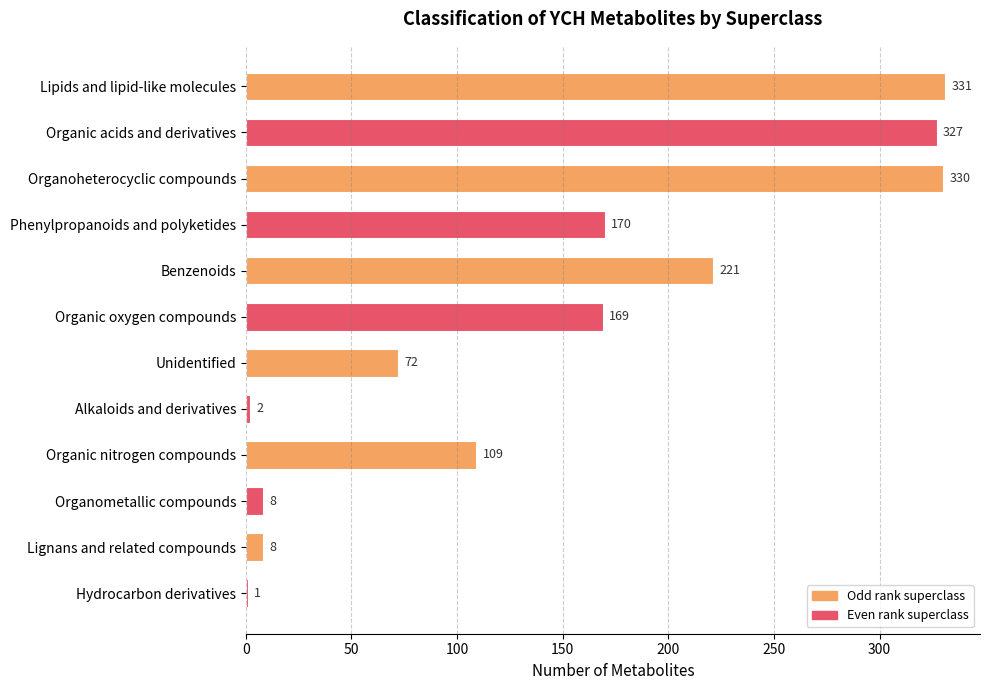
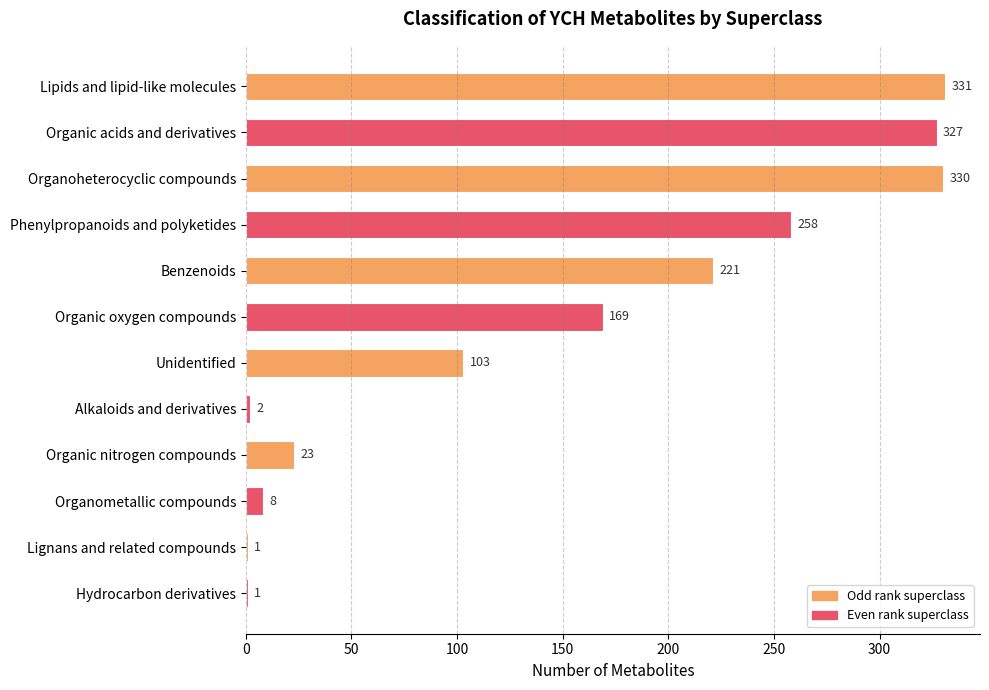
Phenylpropanoids and polyketides: 170 -> 258
Unidentified: 72 -> 103
Organic nitrogen compounds: 109 -> 23
Lignans and related compounds: 8 -> 1
